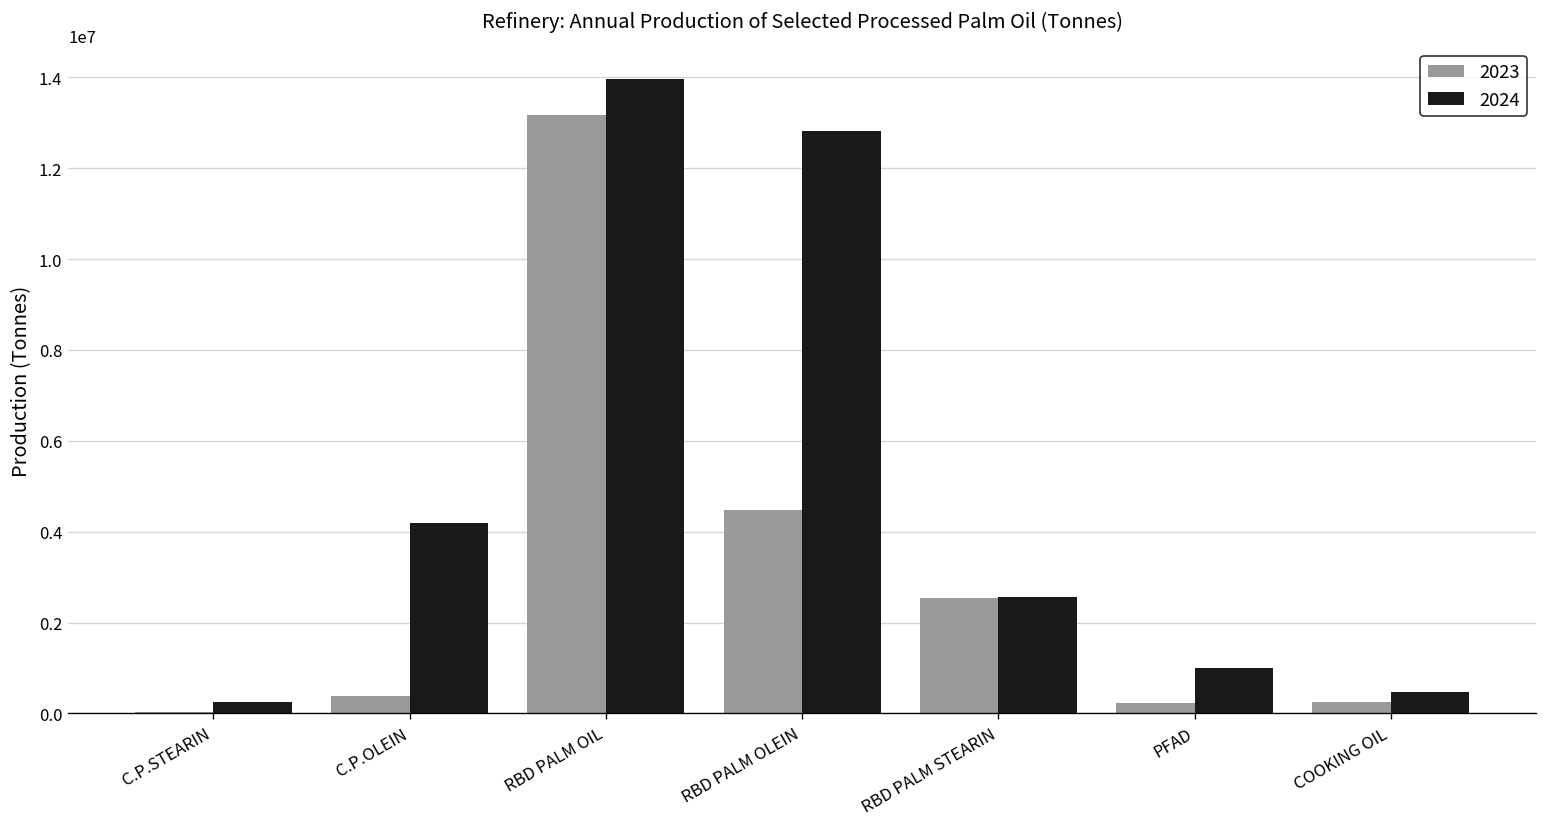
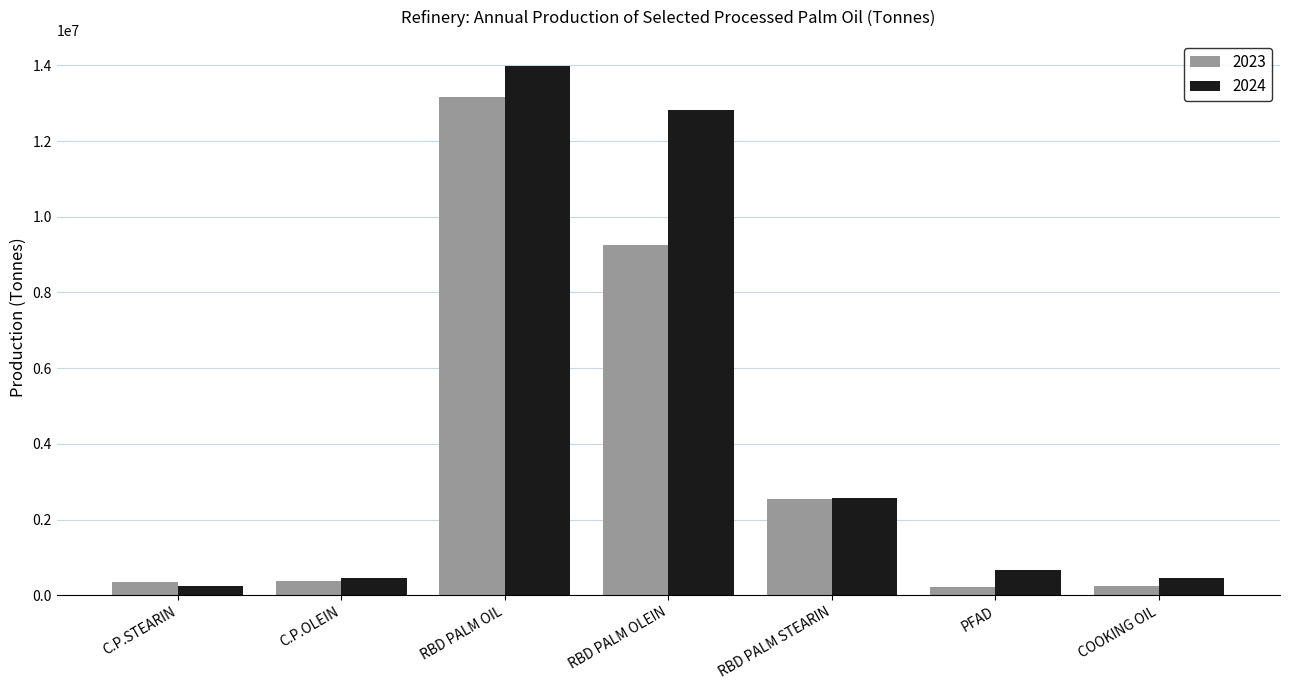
2023, C.P.STEARIN: 0 -> 400000
2024, C.P.OLEIN: 4200000 -> 500000
2023, RBD PALM OLEIN: 4500000 -> 9300000
2024, PFAD: 1000000 -> 700000
